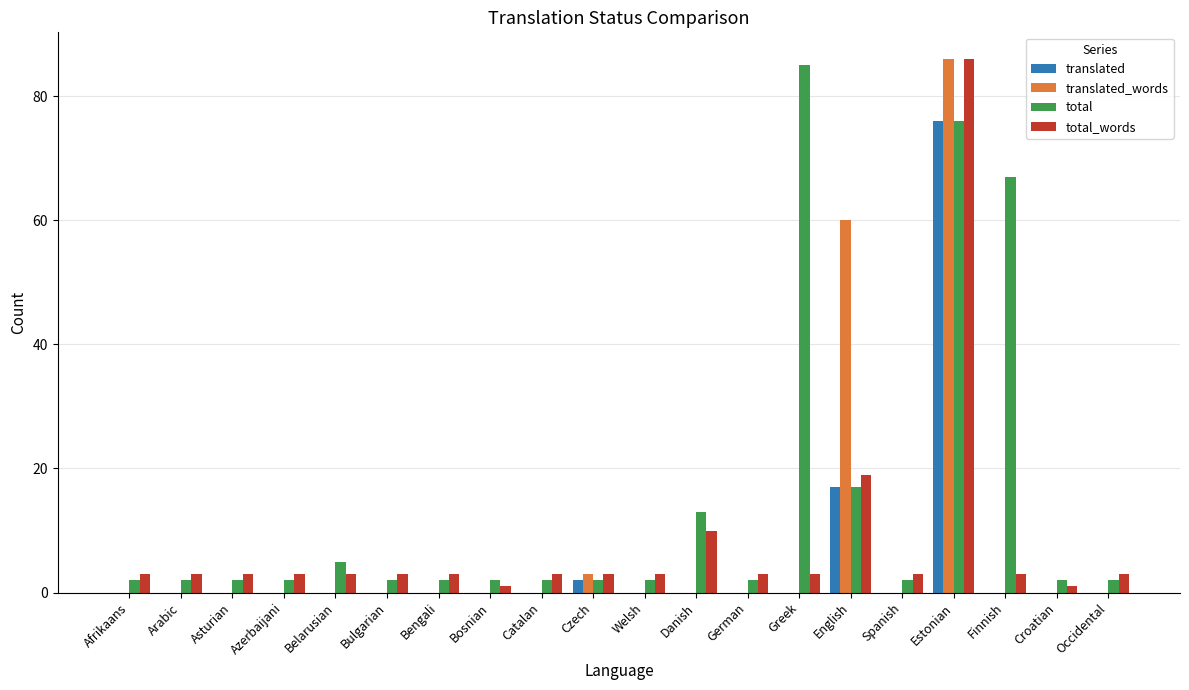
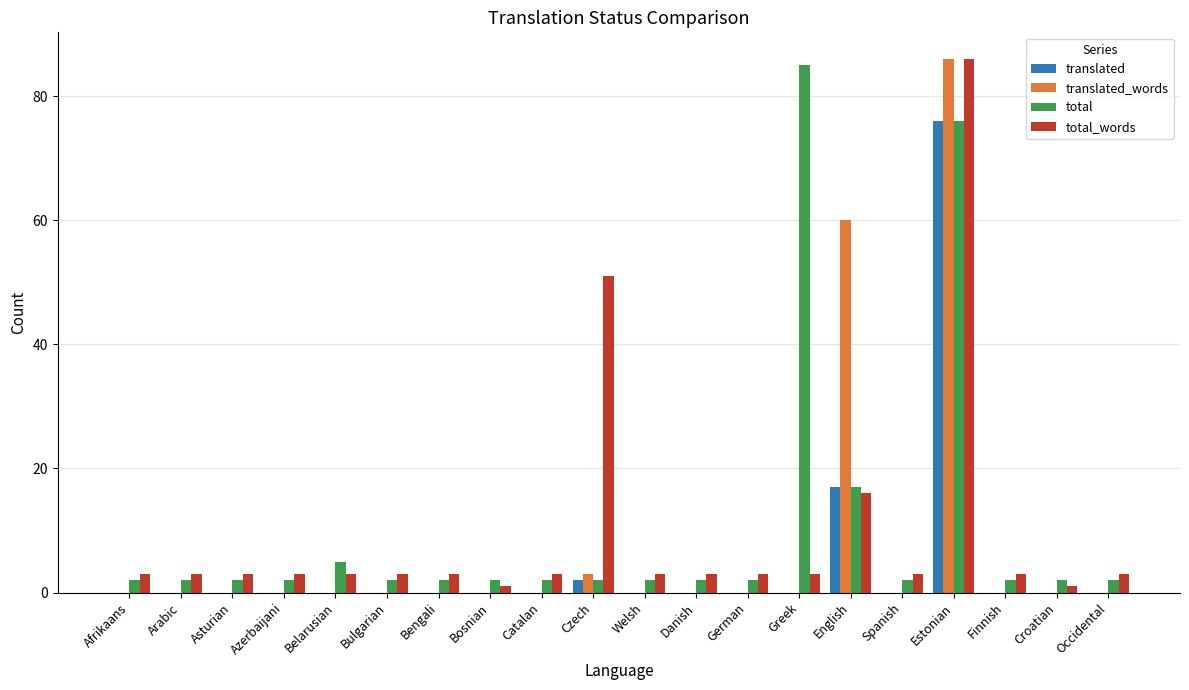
total_words, Czech: 3 -> 51
total, Danish: 13 -> 2
total_words, Danish: 10 -> 3
total_words, English: 19 -> 16
total, Finnish: 67 -> 2
